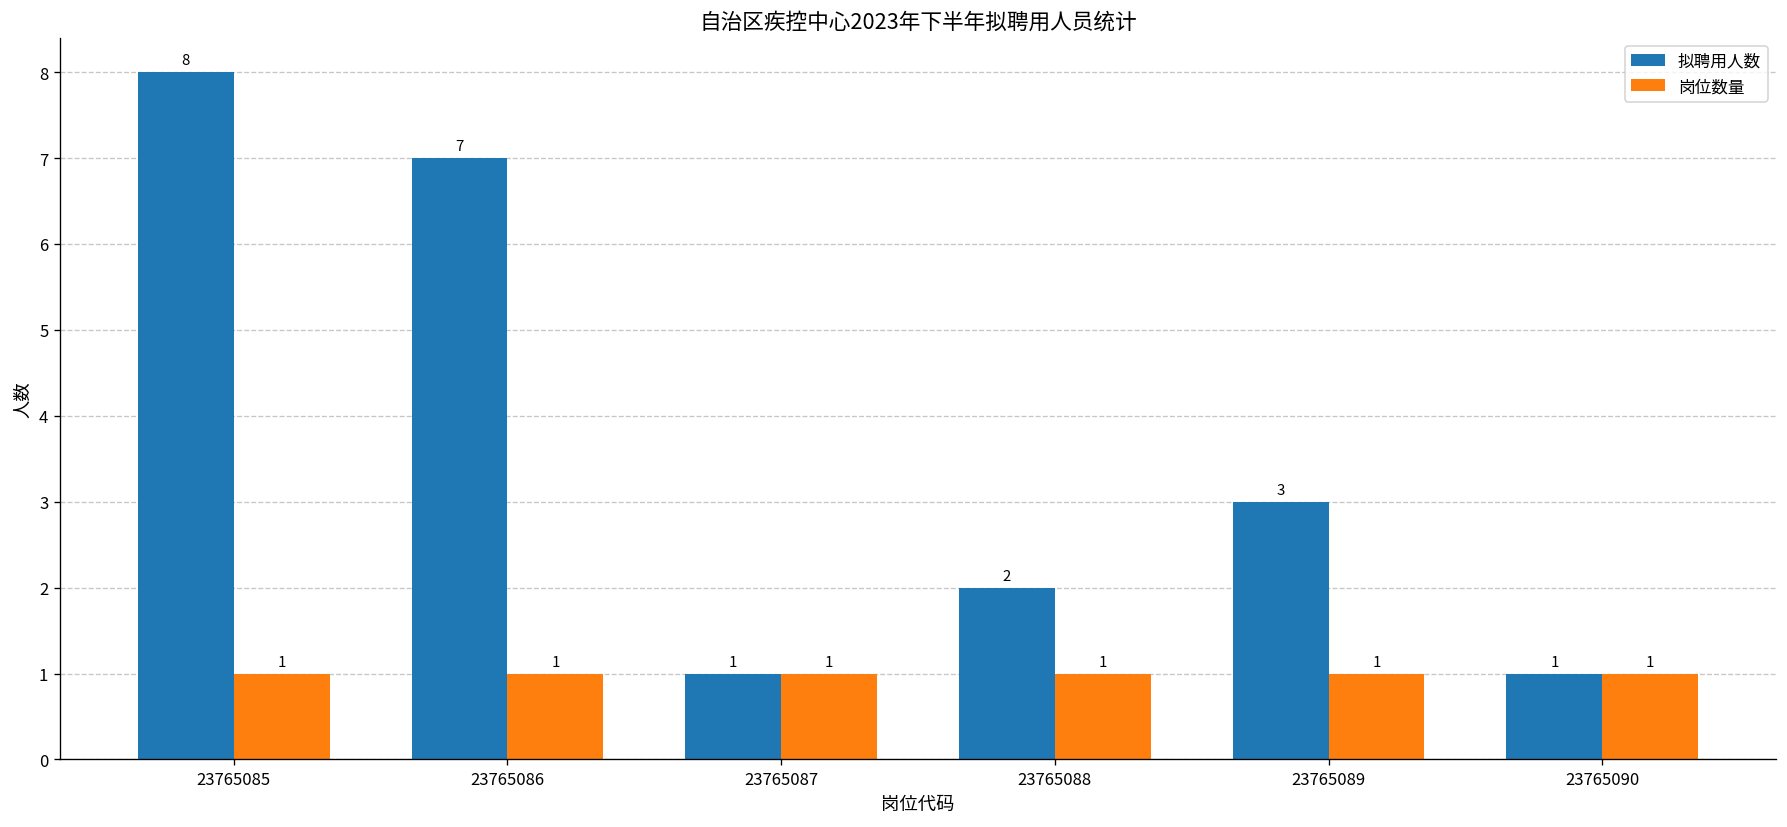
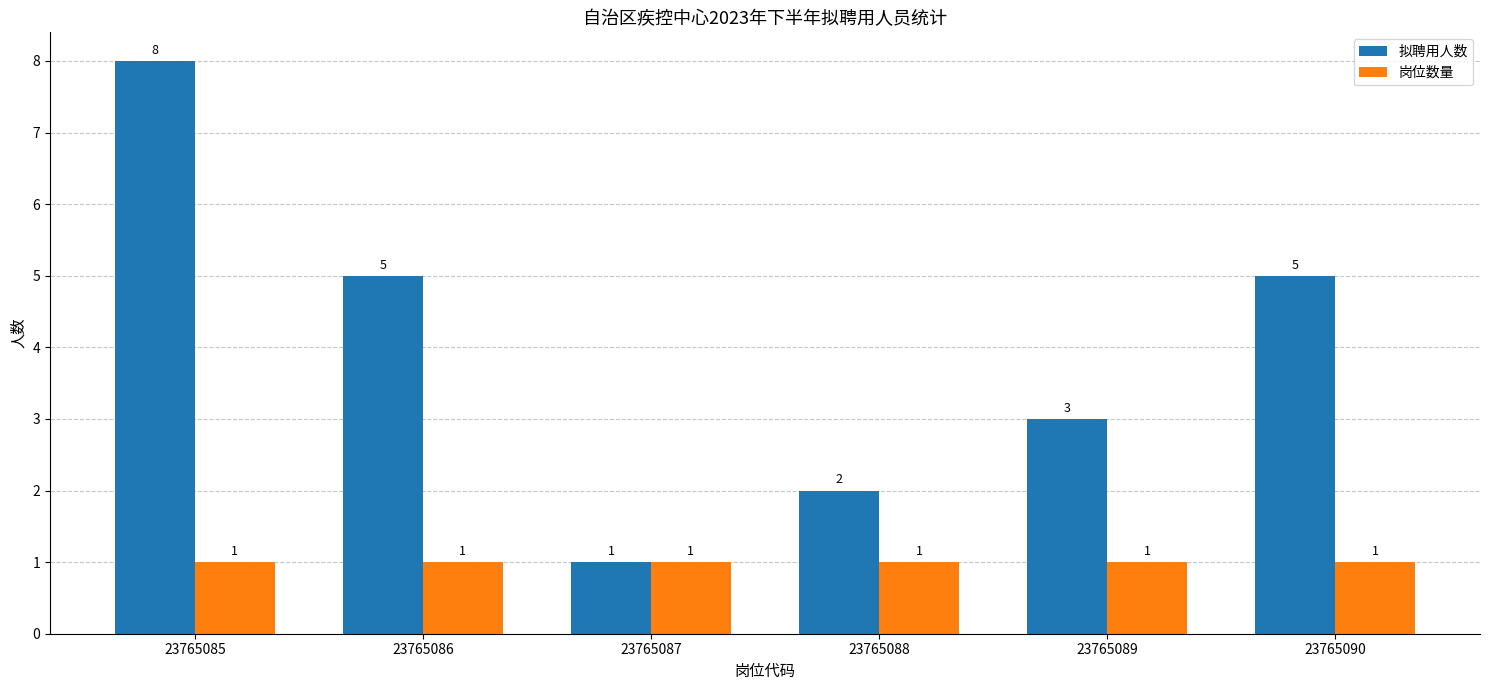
拟聘用人数, 23765086: 7 -> 5
拟聘用人数, 23765090: 1 -> 5
